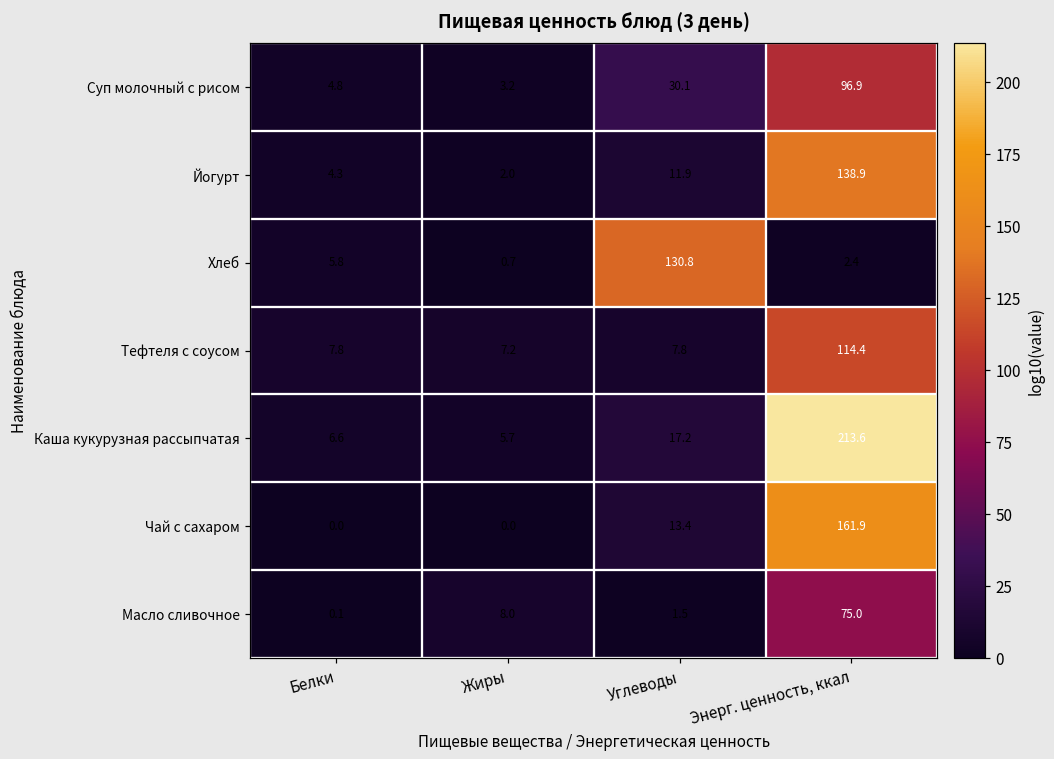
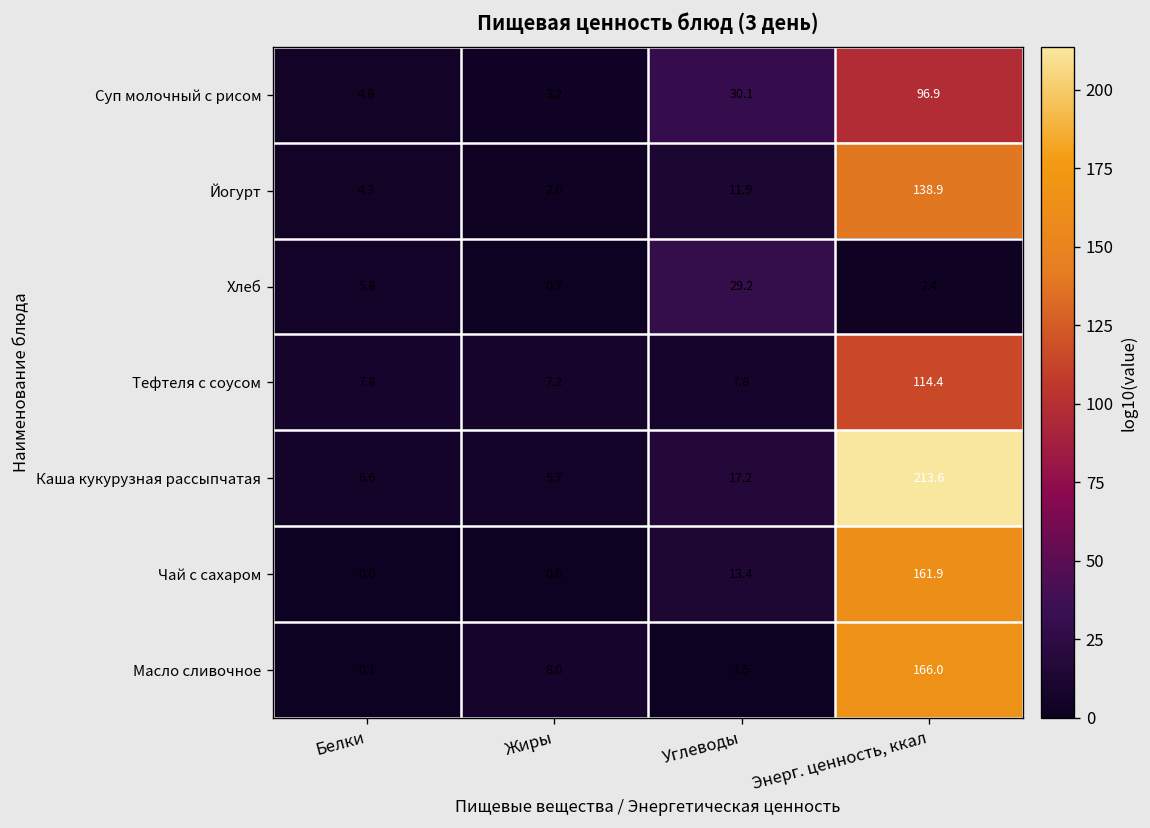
Хлеб, Углеводы: 130.8 -> 29.2
Масло сливочное, Энерг. ценность, ккал: 75.0 -> 166.0
